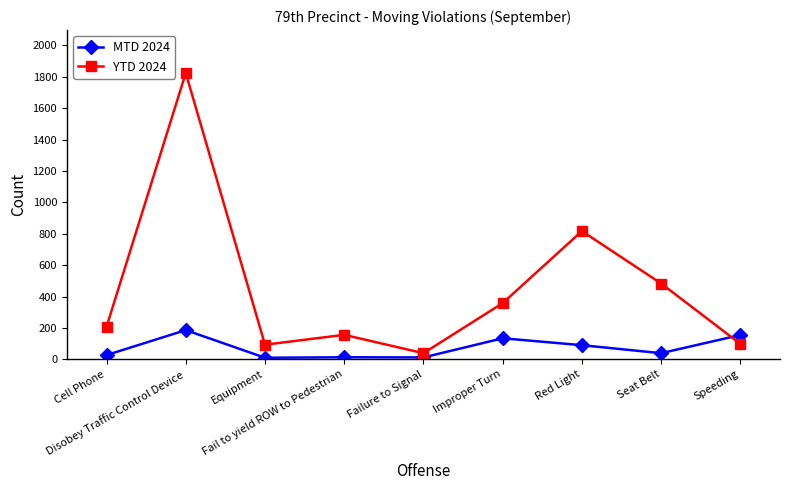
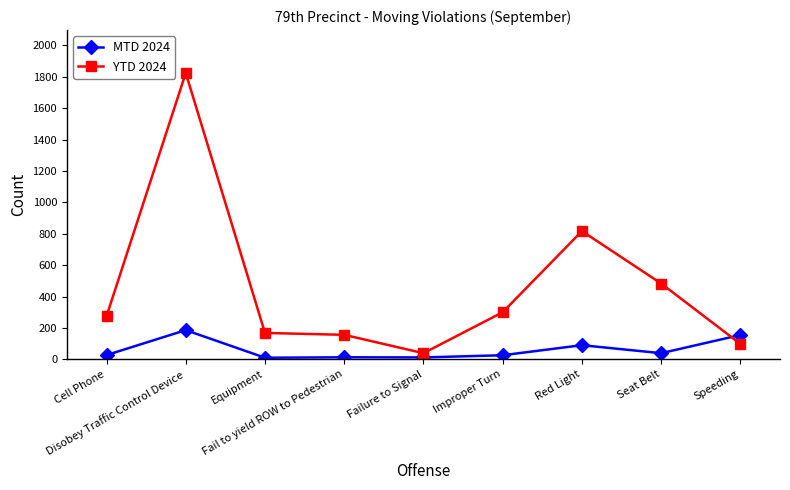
YTD 2024, Cell Phone: 210 -> 280
YTD 2024, Equipment: 90 -> 170
MTD 2024, Improper Turn: 130 -> 30
YTD 2024, Improper Turn: 360 -> 300
